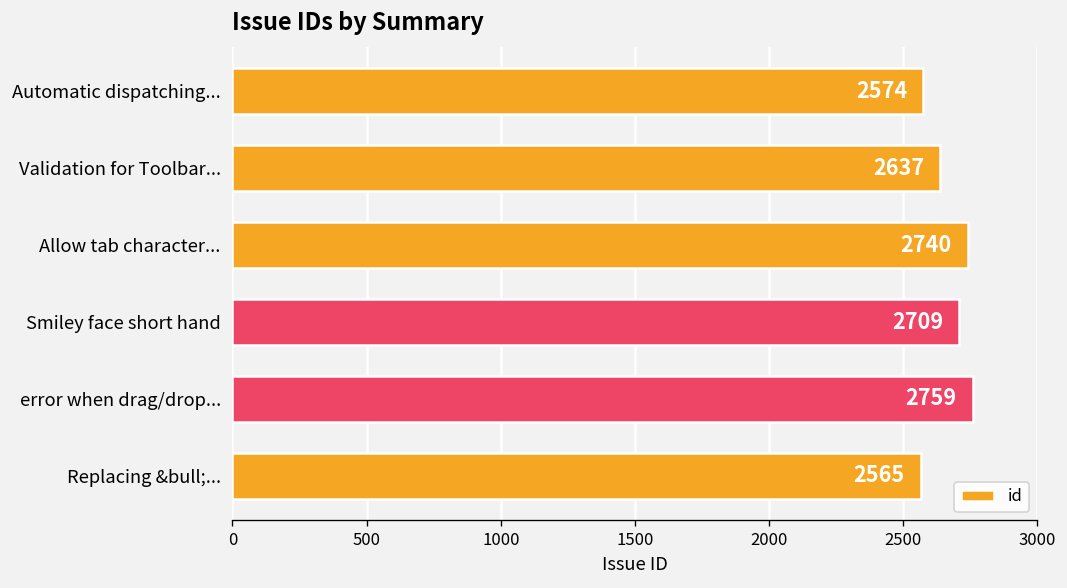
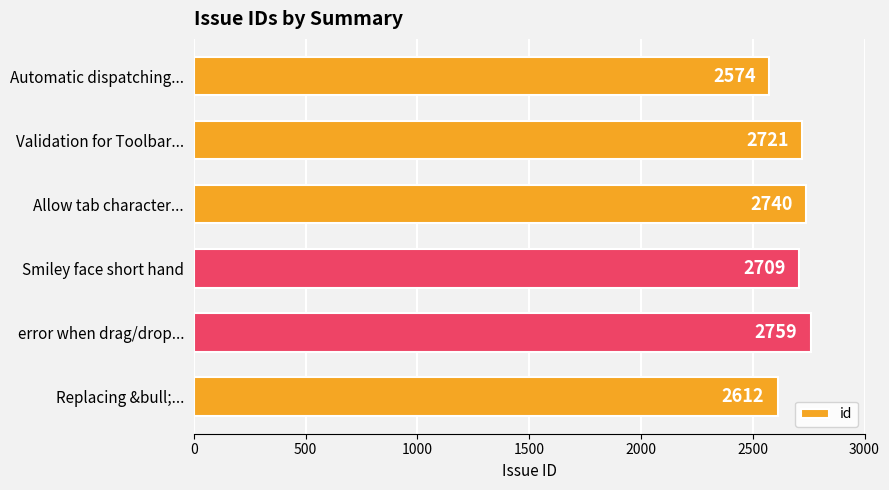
Validation for Toolbar...: 2637 -> 2721
Replacing &bull;...: 2565 -> 2612
